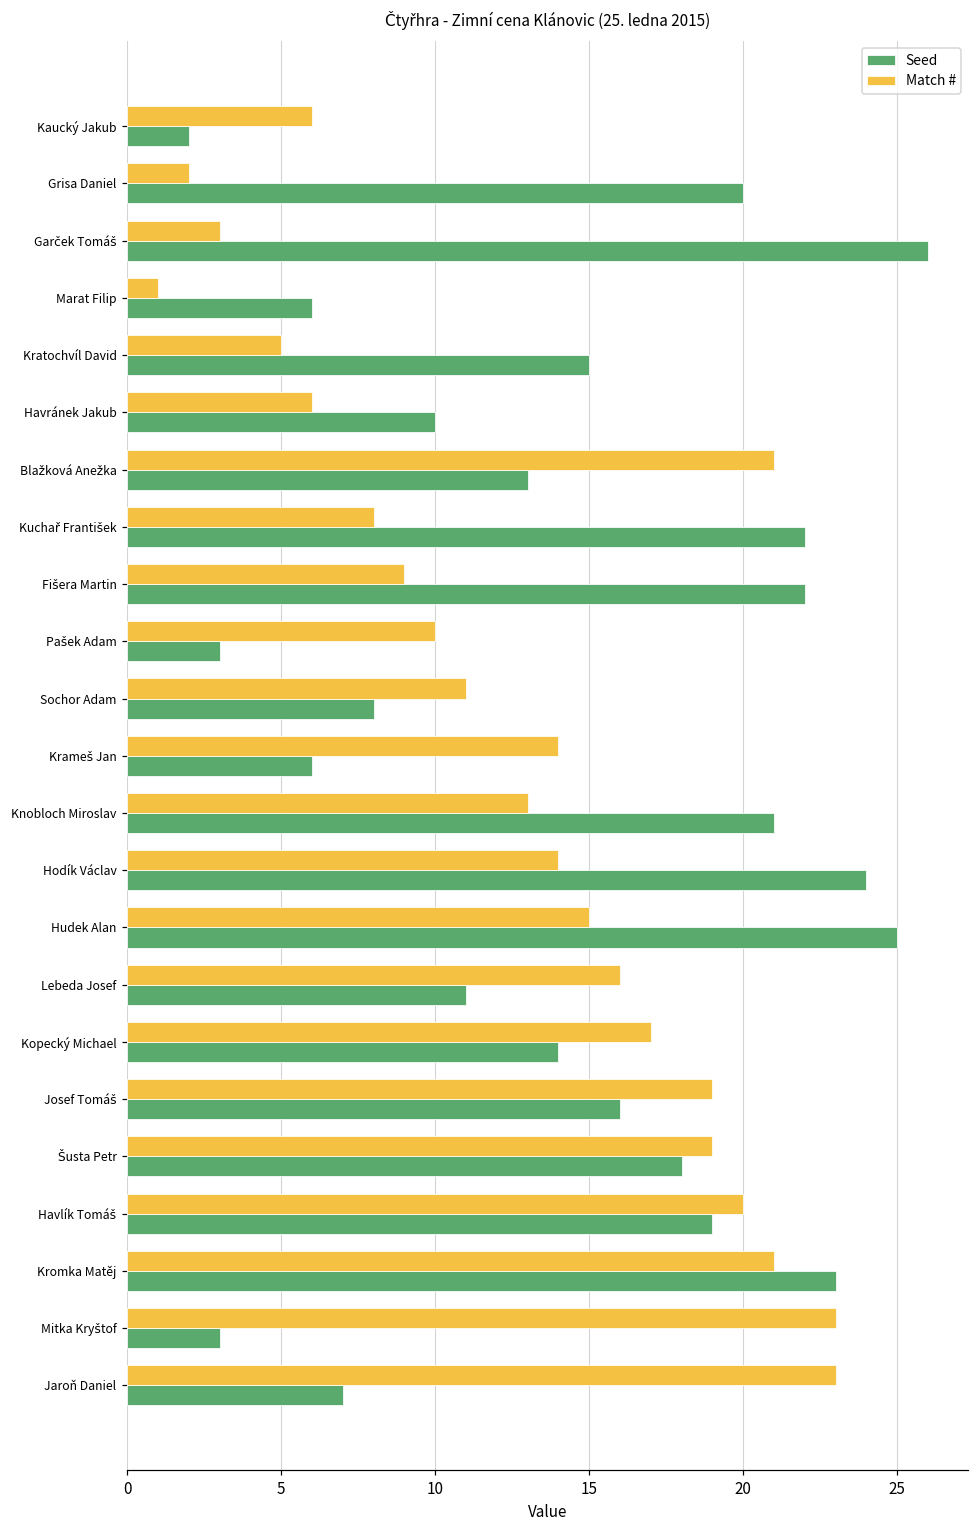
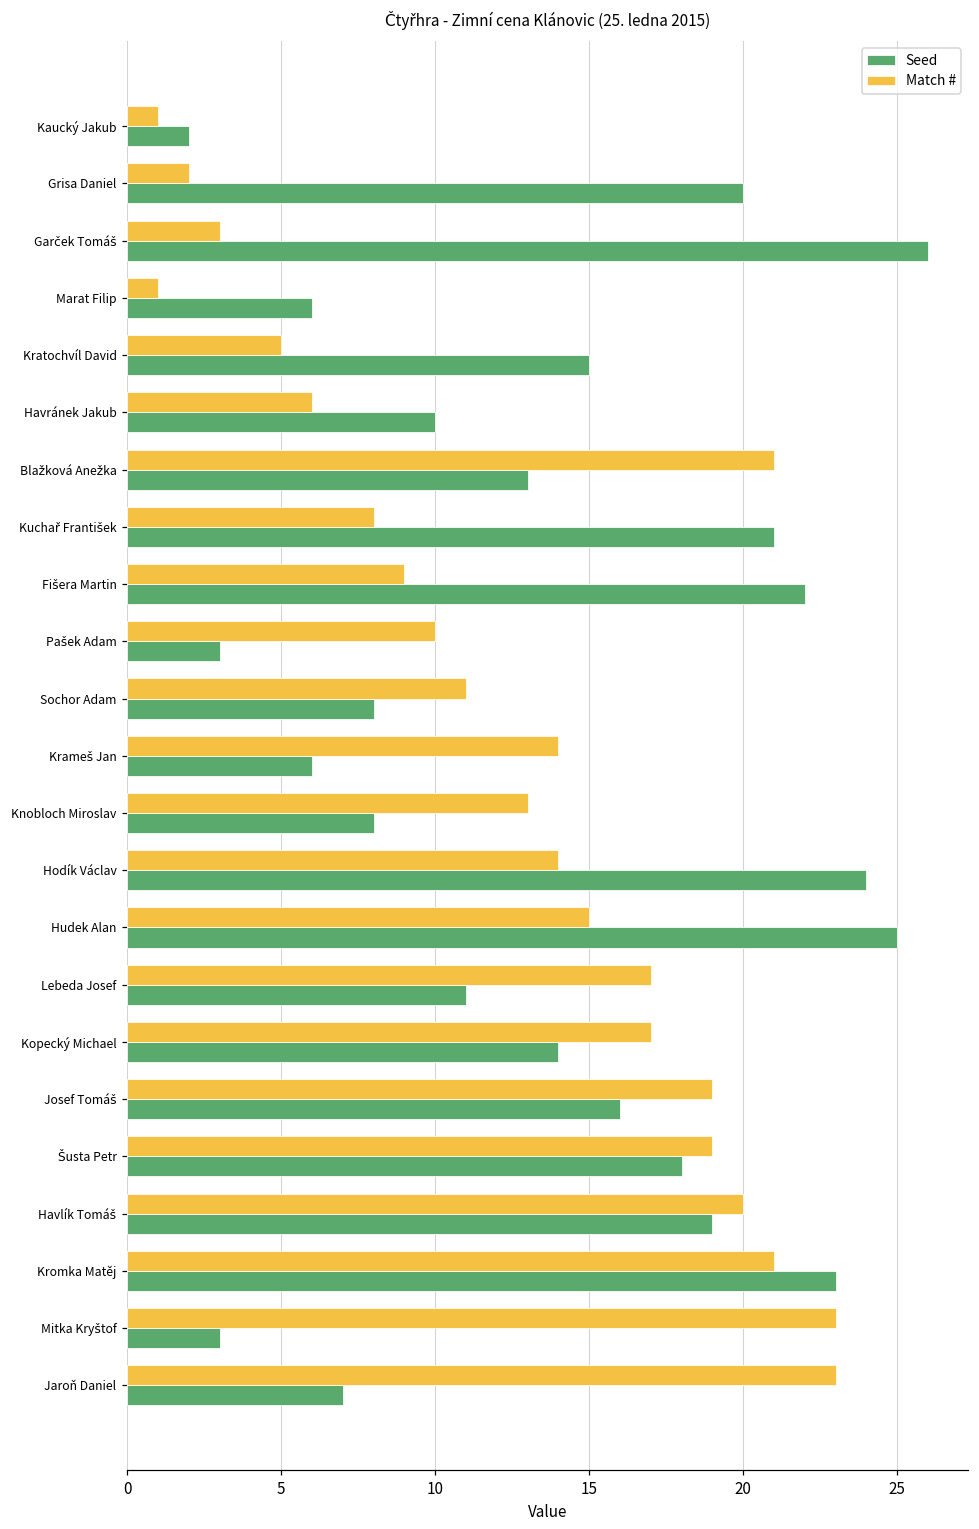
Match #, Kaucký Jakub: 6 -> 1
Seed, Kuchař František: 22 -> 21
Seed, Knobloch Miroslav: 21 -> 8
Match #, Lebeda Josef: 16 -> 17
